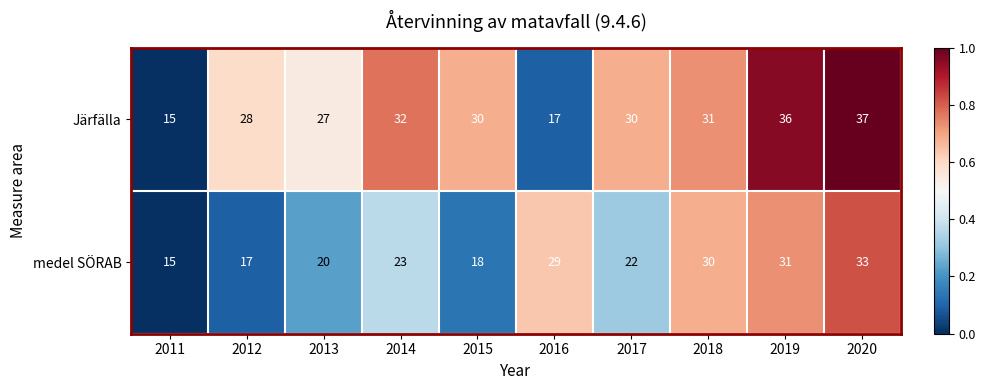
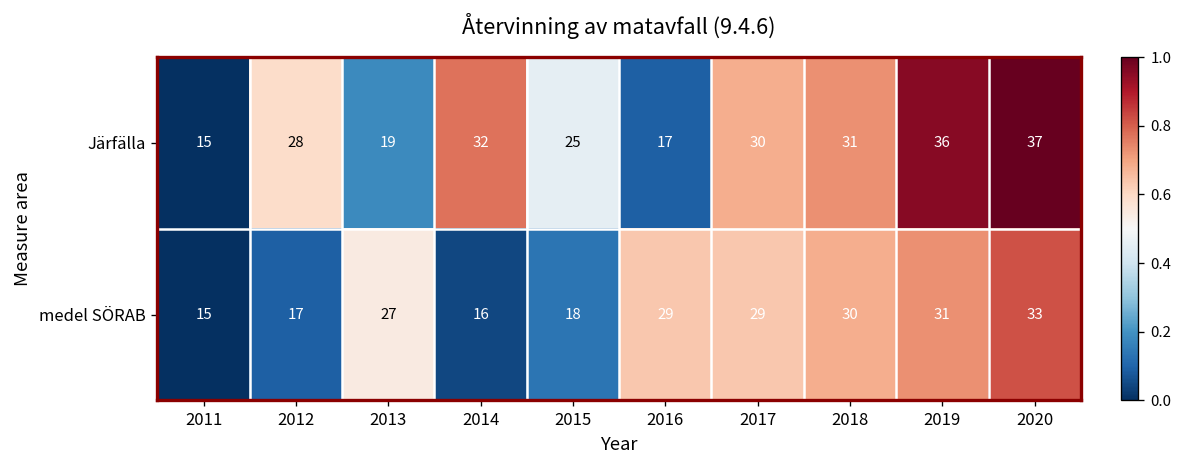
Järfälla, 2013: 27 -> 19
Järfälla, 2015: 30 -> 25
medel SÖRAB, 2013: 20 -> 27
medel SÖRAB, 2014: 23 -> 16
medel SÖRAB, 2017: 22 -> 29
